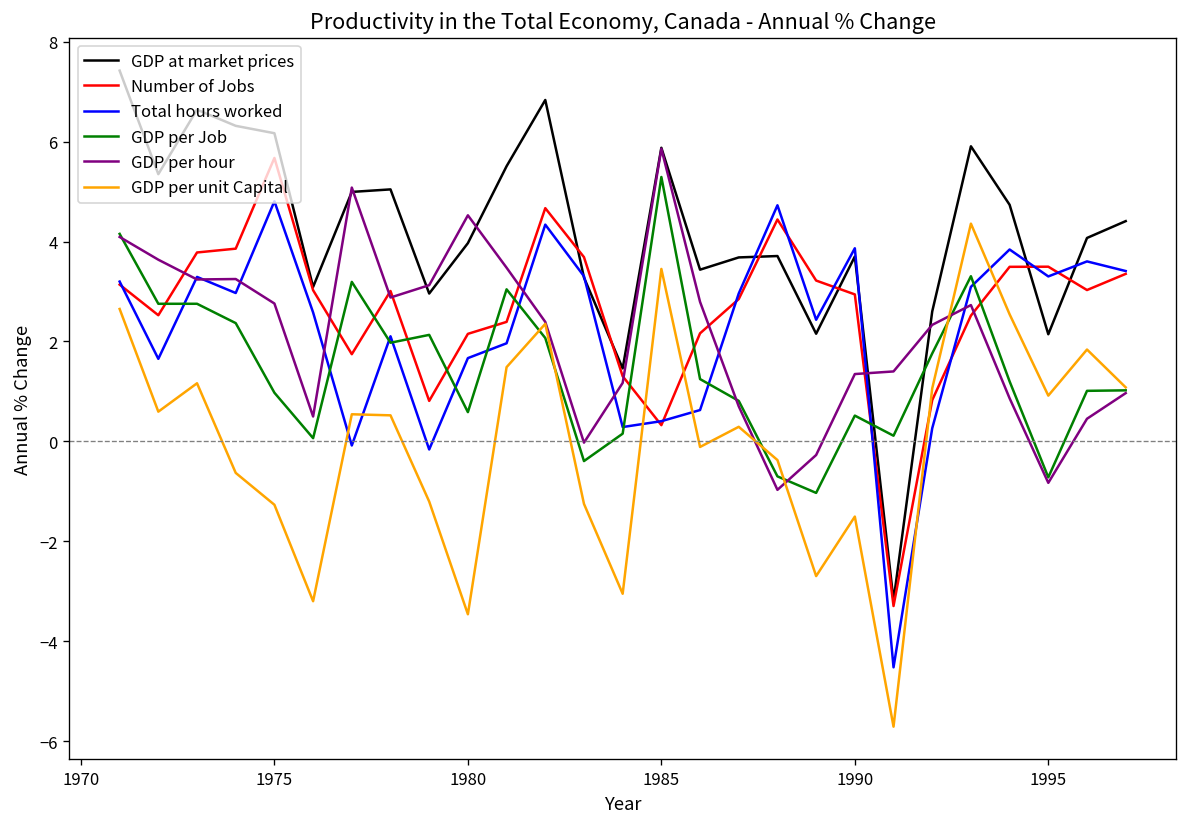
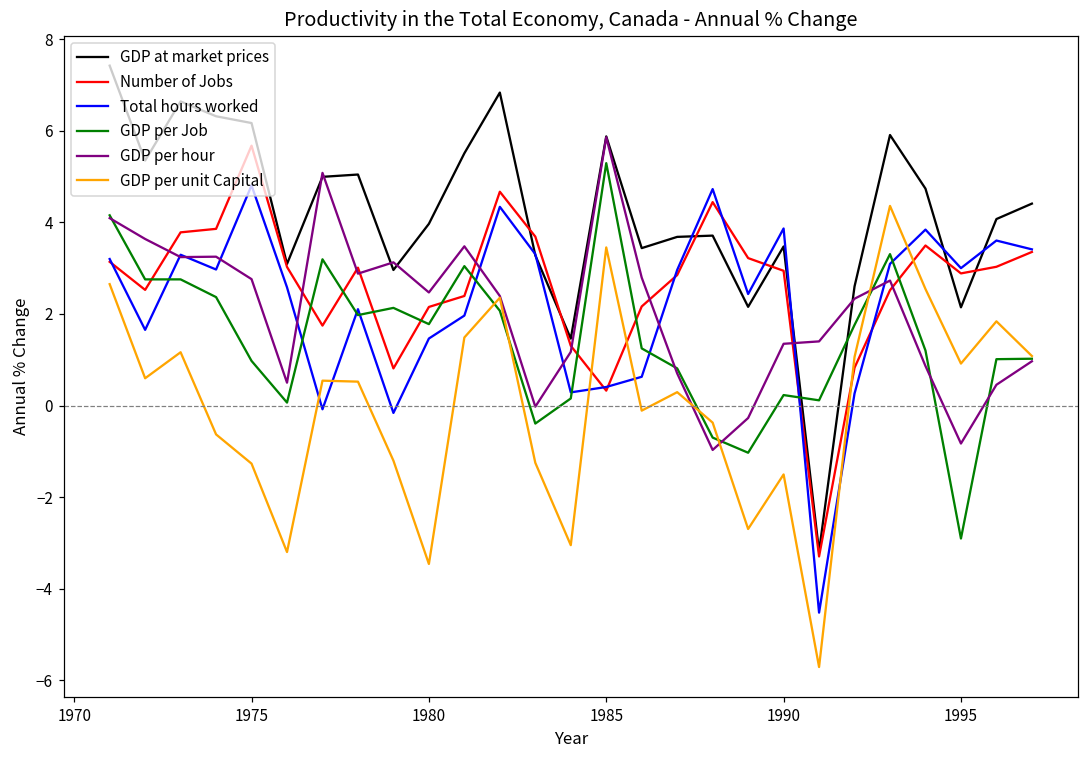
Total hours worked, 1980: 1.7 -> 1.5
GDP per Job, 1980: 0.6 -> 1.8
GDP per hour, 1980: 4.5 -> 2.5
GDP at market prices, 1990: 3.7 -> 3.5
GDP per Job, 1990: 0.5 -> 0.2
Number of Jobs, 1995: 3.5 -> 2.9
Total hours worked, 1995: 3.3 -> 3.0
GDP per Job, 1995: -0.7 -> -2.9
